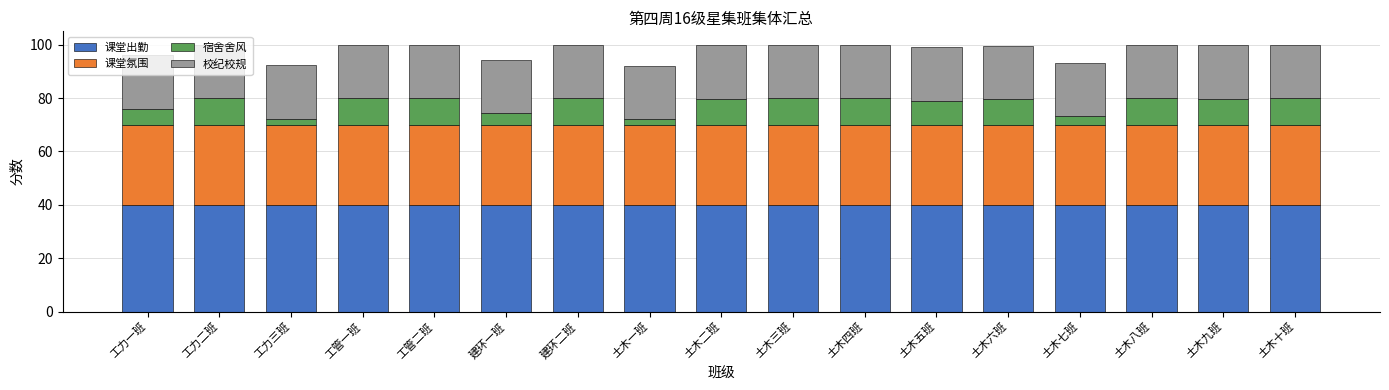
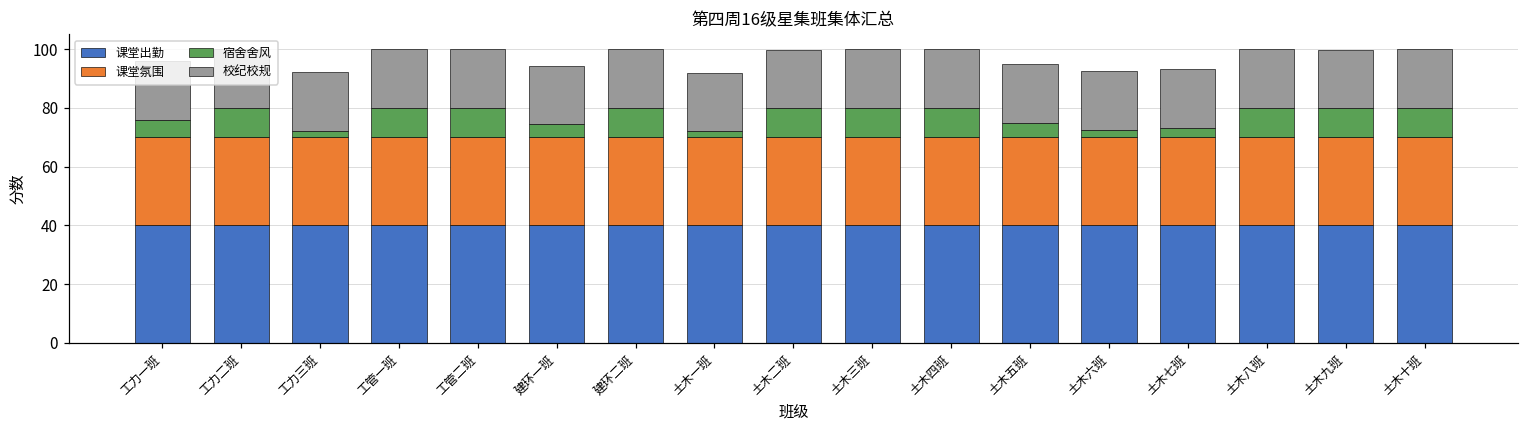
宿舍舍风, 土木五班: 9 -> 5
宿舍舍风, 土木六班: 10 -> 2
